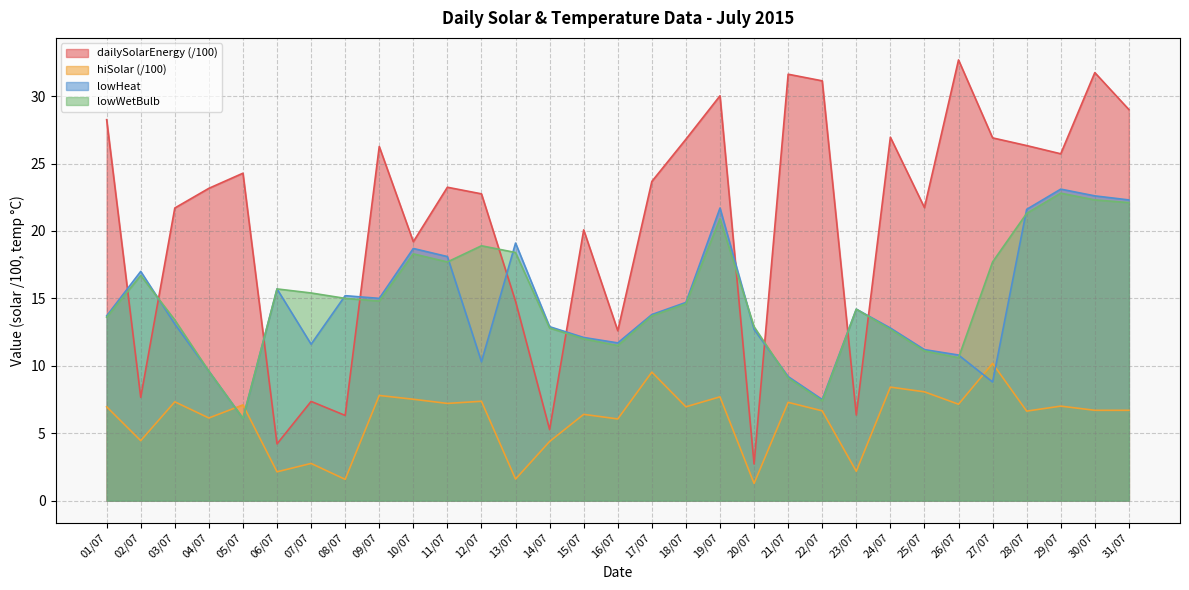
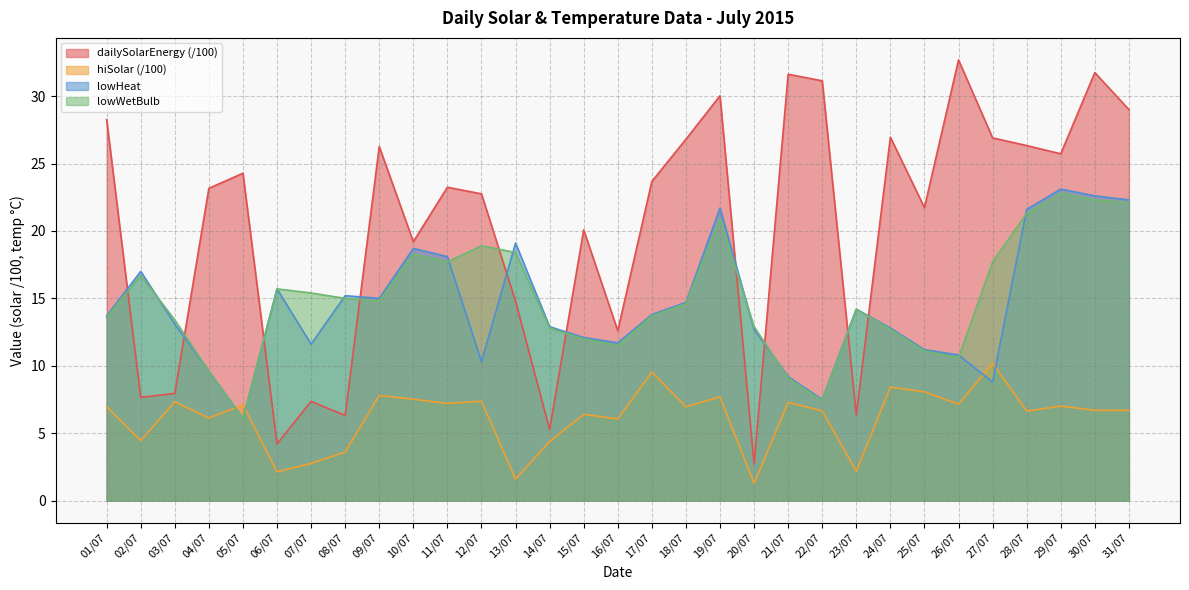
dailySolarEnergy (/100), 03/07: 21.7 -> 8.0
hiSolar (/100), 08/07: 1.6 -> 3.6
